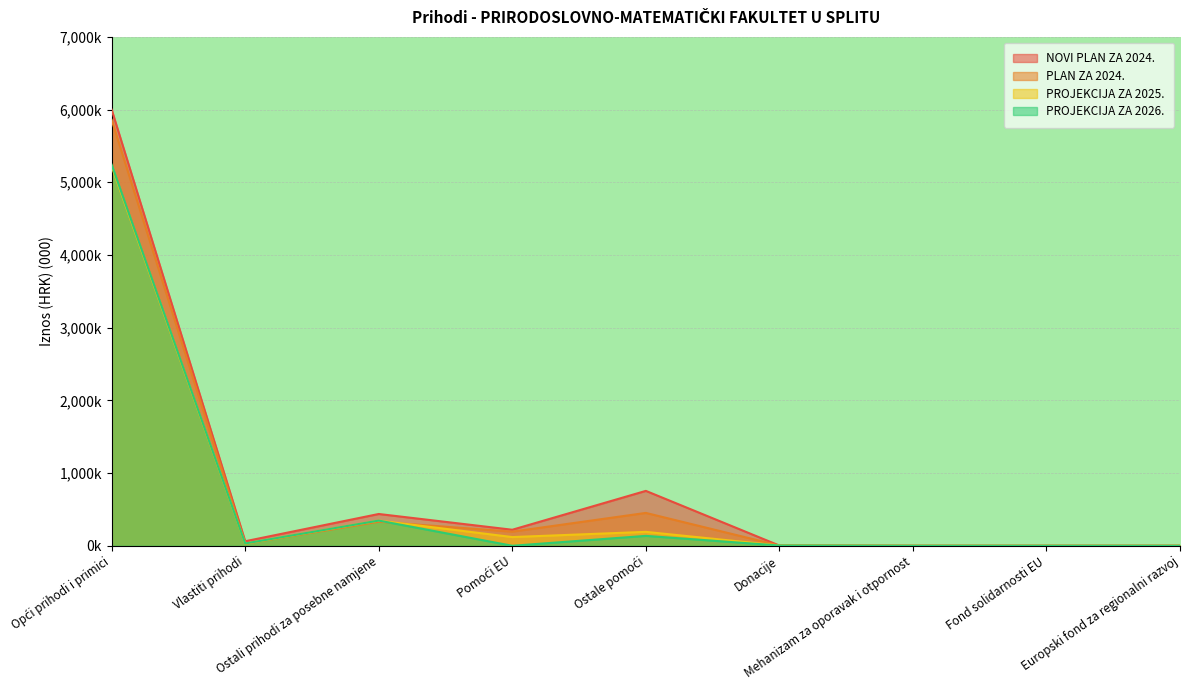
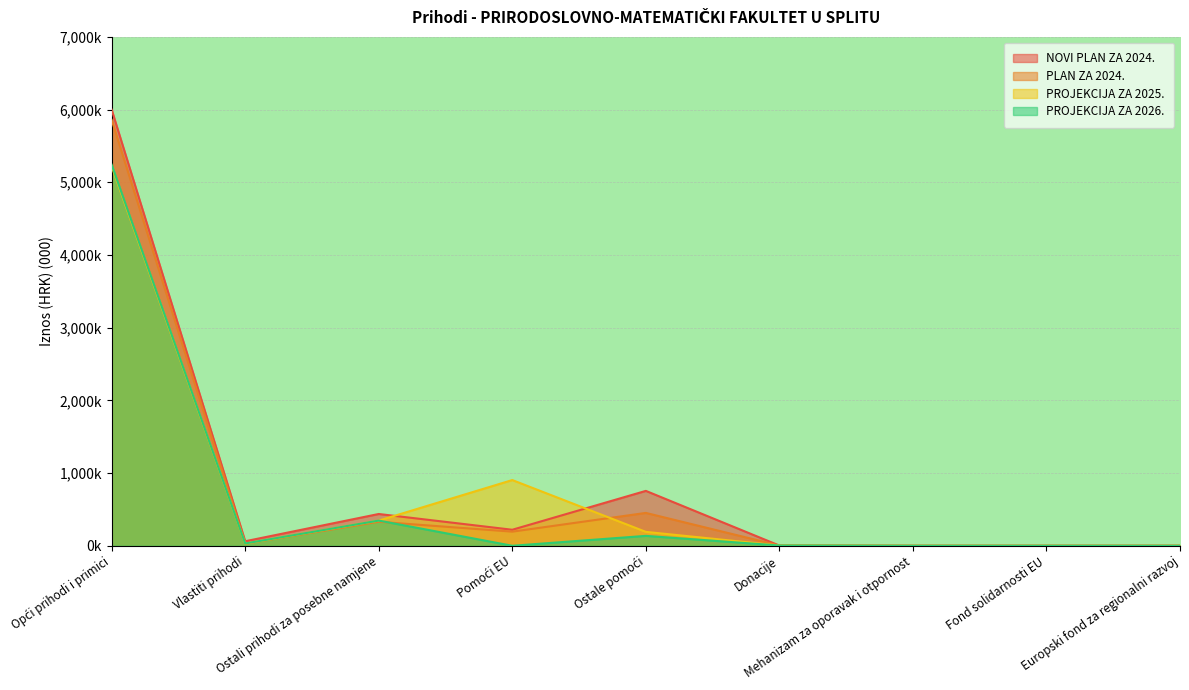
PROJEKCIJA ZA 2025., Pomoći EU: 100,000 -> 900,000
